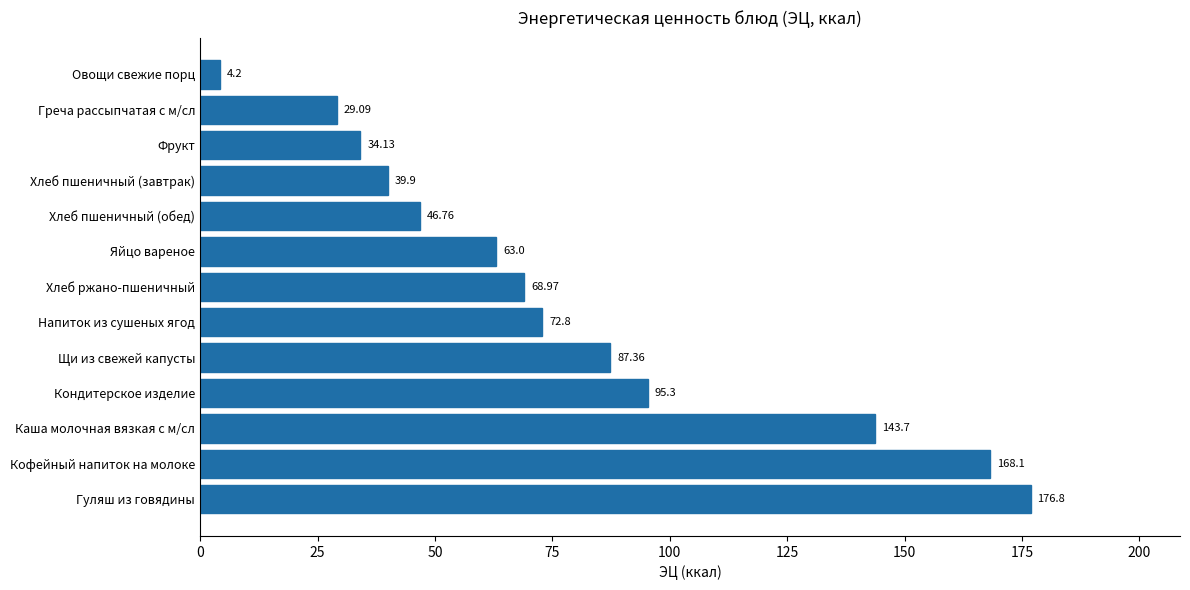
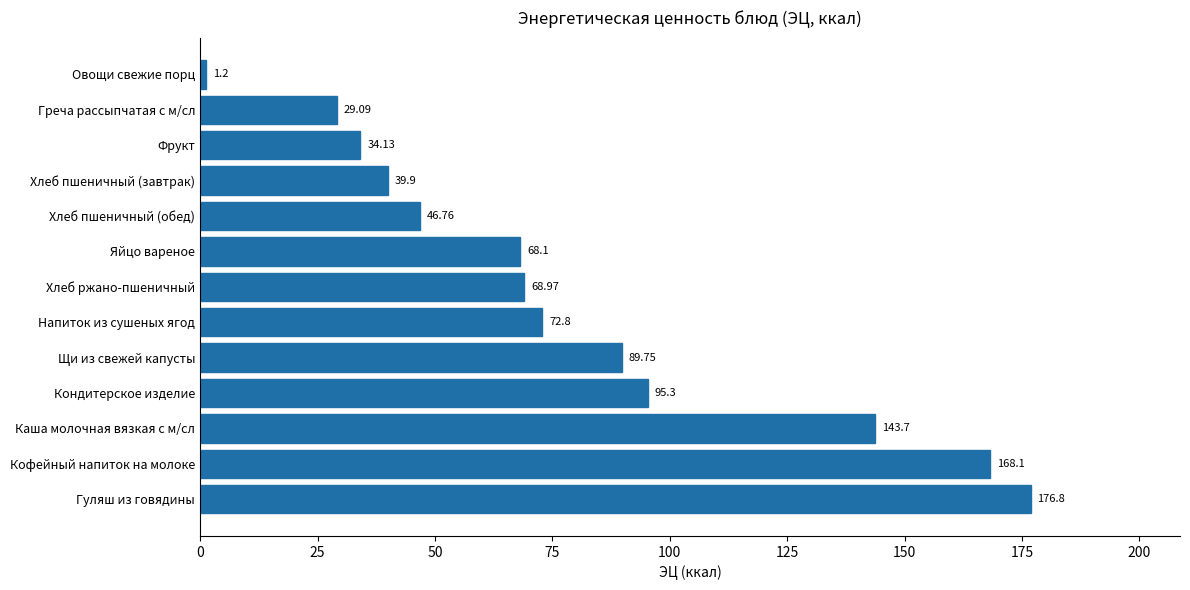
Овощи свежие порц: 4.2 -> 1.2
Яйцо вареное: 63.0 -> 68.1
Щи из свежей капусты: 87.36 -> 89.75
